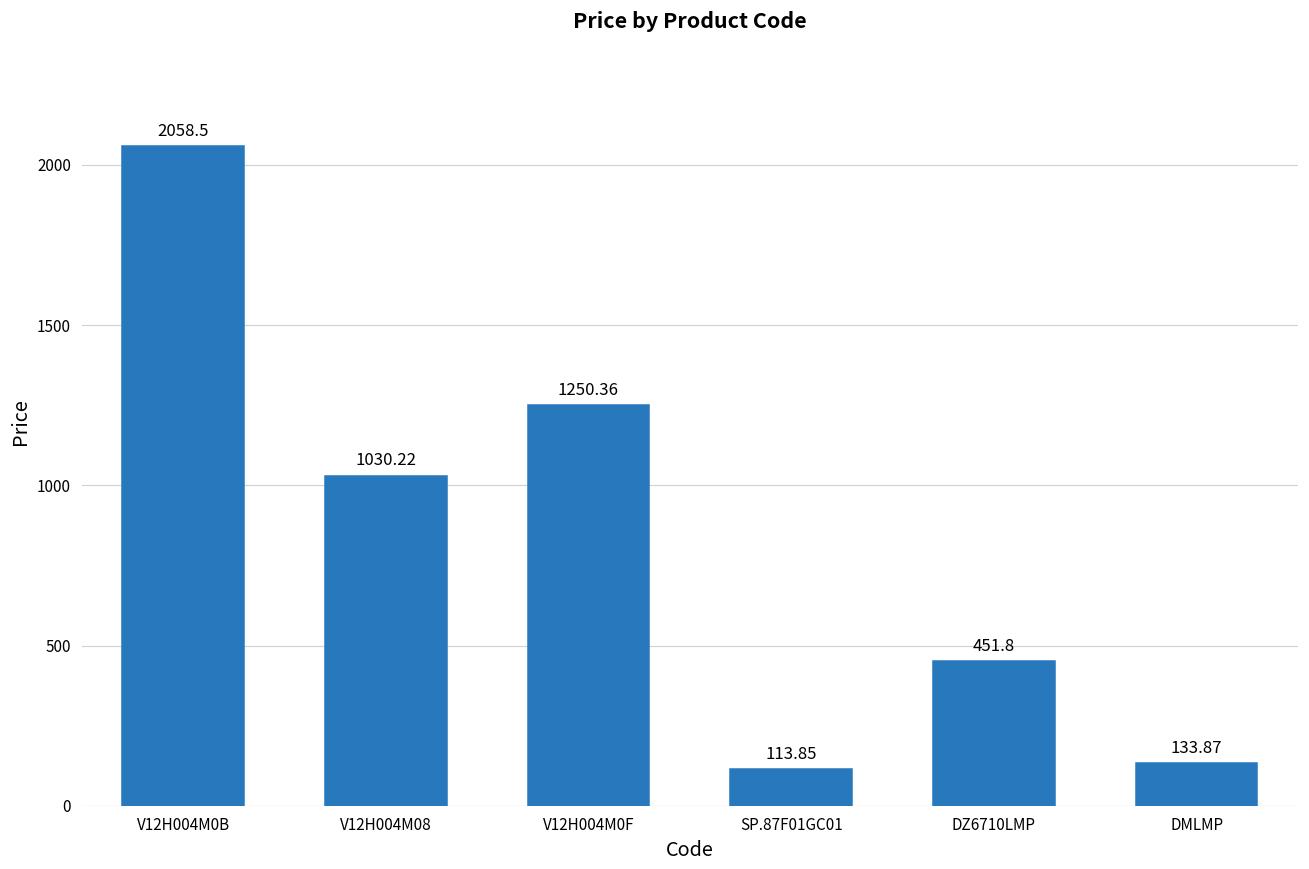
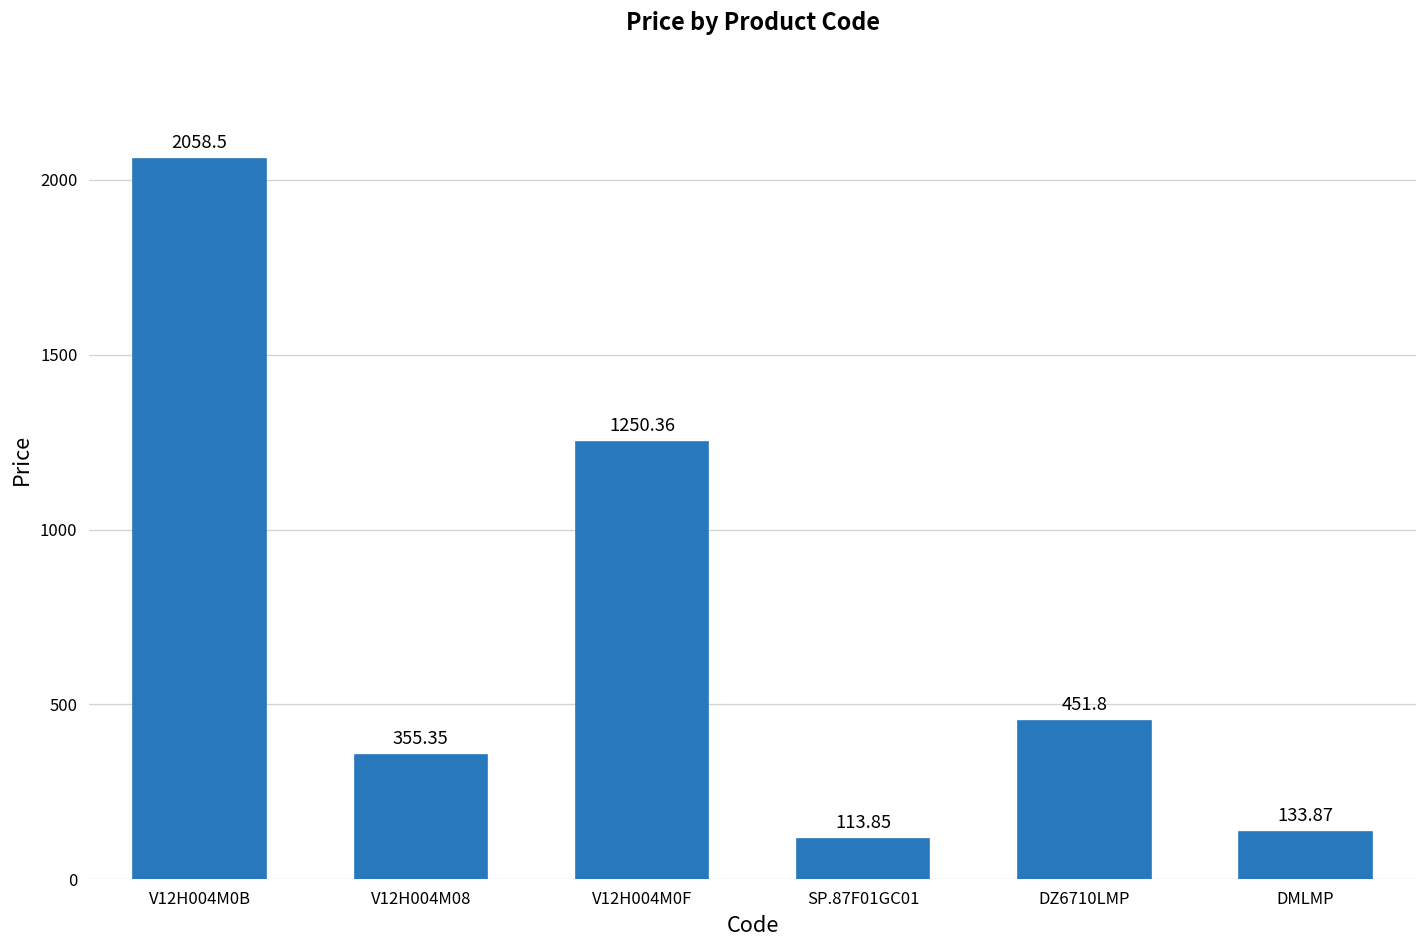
V12H004M08: 1030.22 -> 355.35
